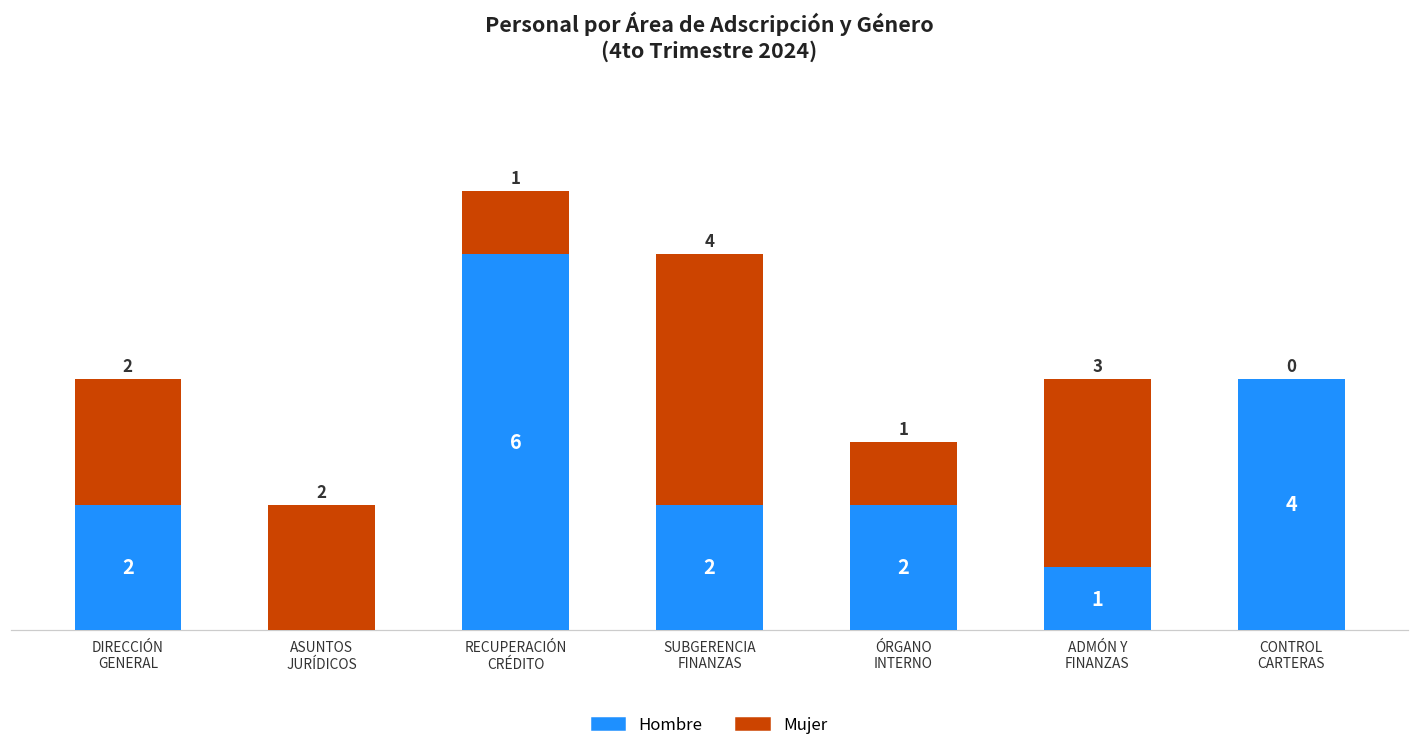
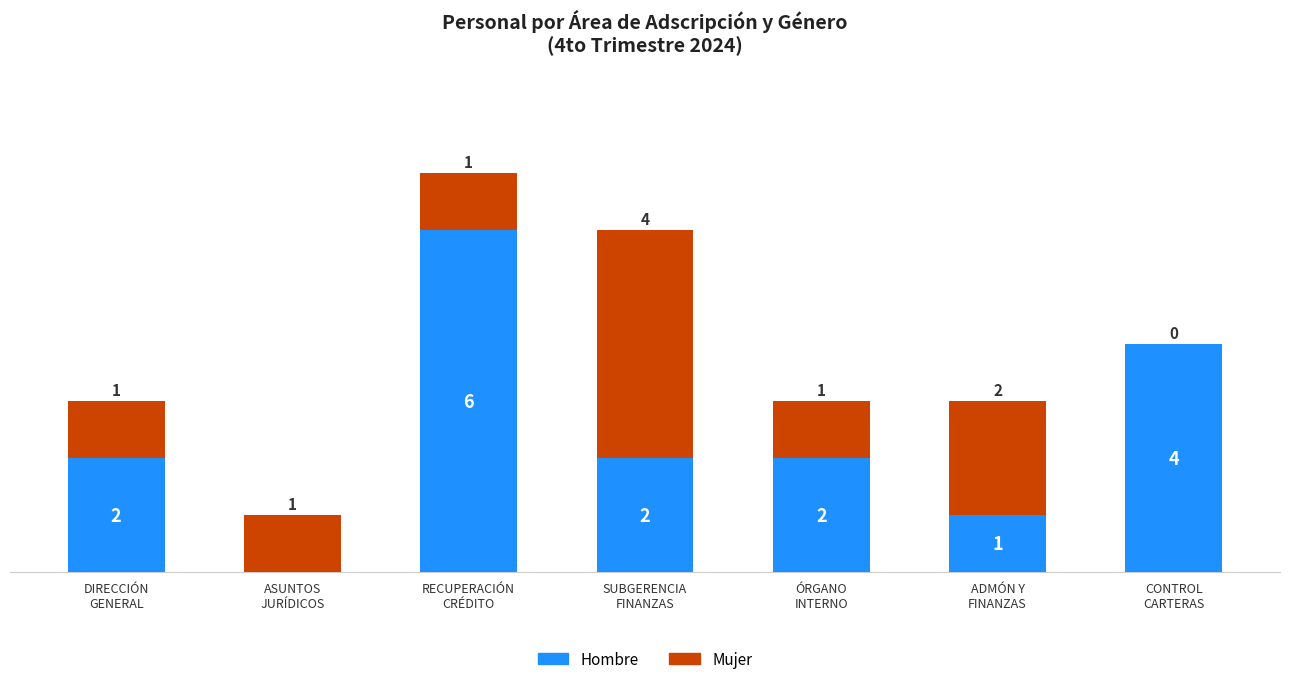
Mujer, DIRECCIÓN GENERAL: 2 -> 1
Mujer, ASUNTOS JURÍDICOS: 2 -> 1
Mujer, ADMÓN Y FINANZAS: 3 -> 2
